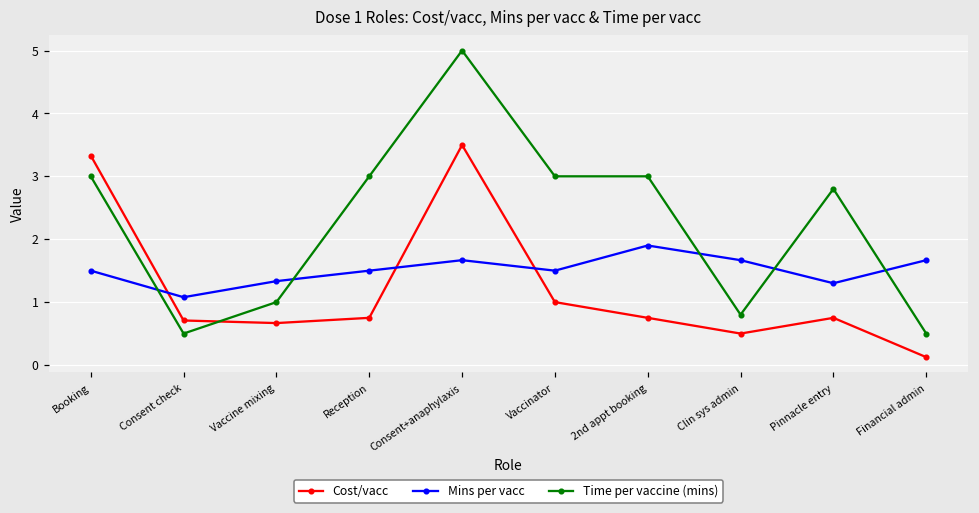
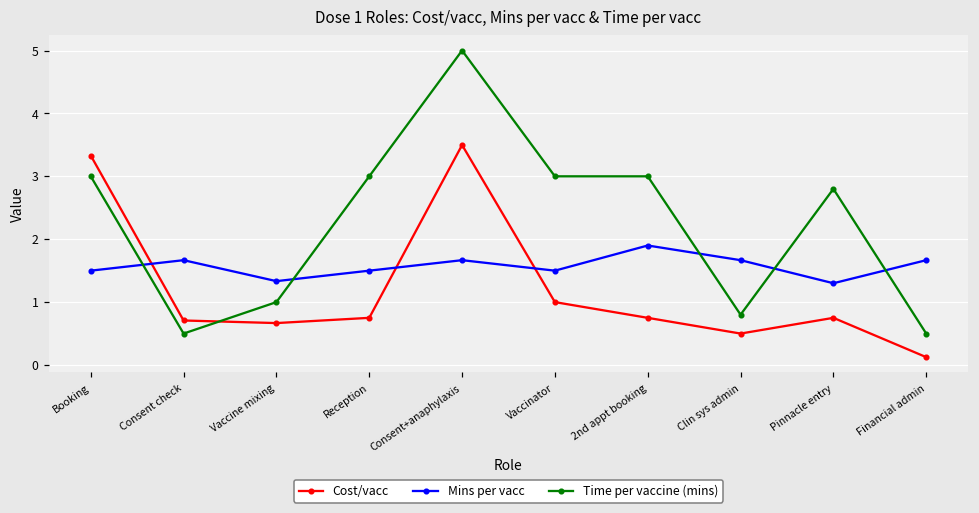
Mins per vacc, Consent check: 1.1 -> 1.7
